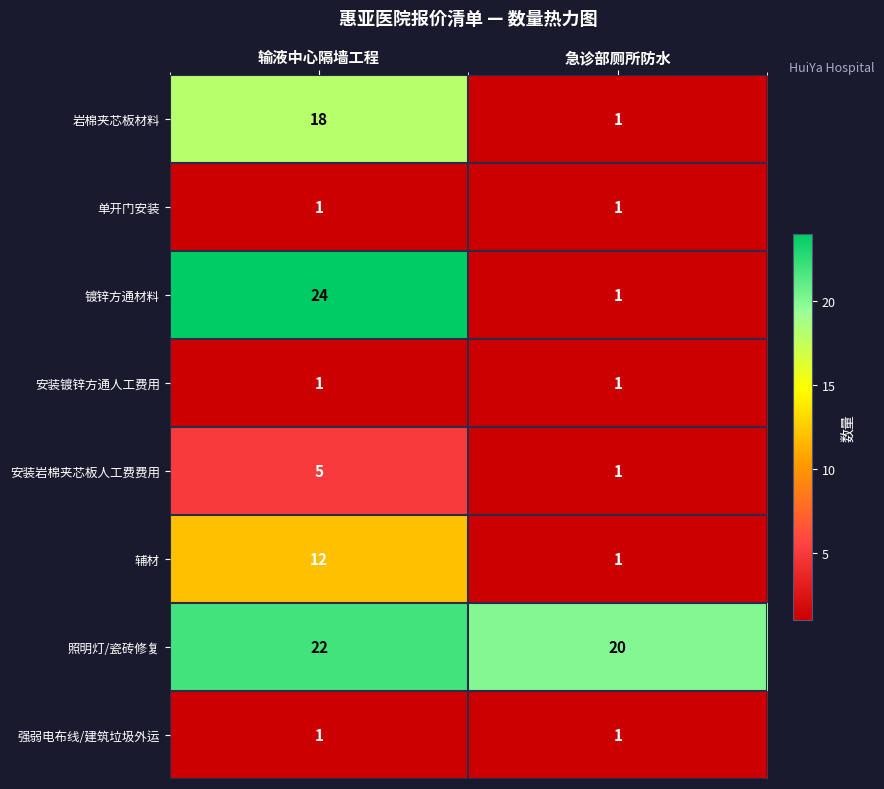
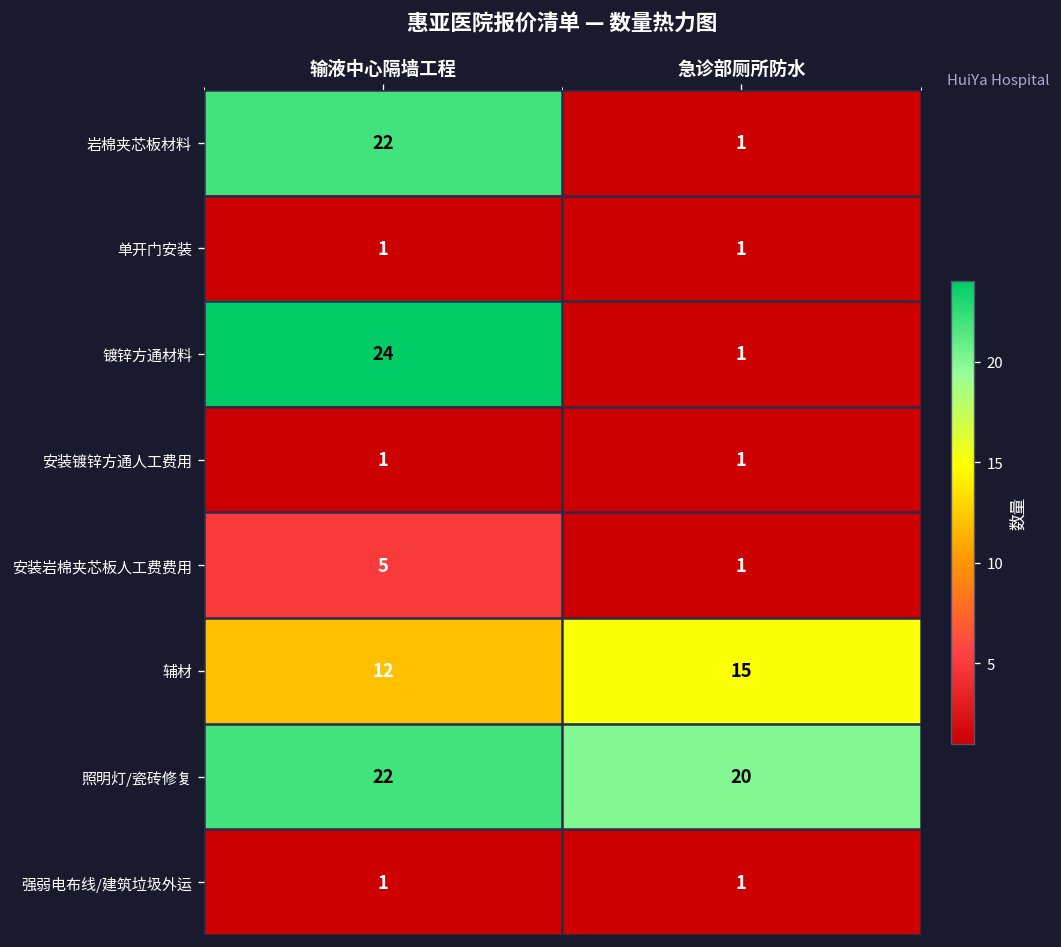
岩棉夹芯板材料, 输液中心隔墙工程: 18 -> 22
辅材, 急诊部厕所防水: 1 -> 15
